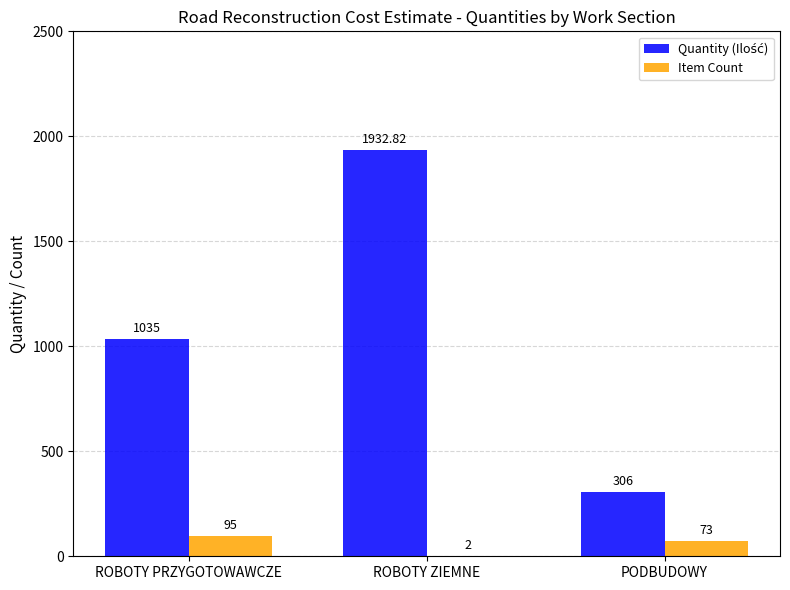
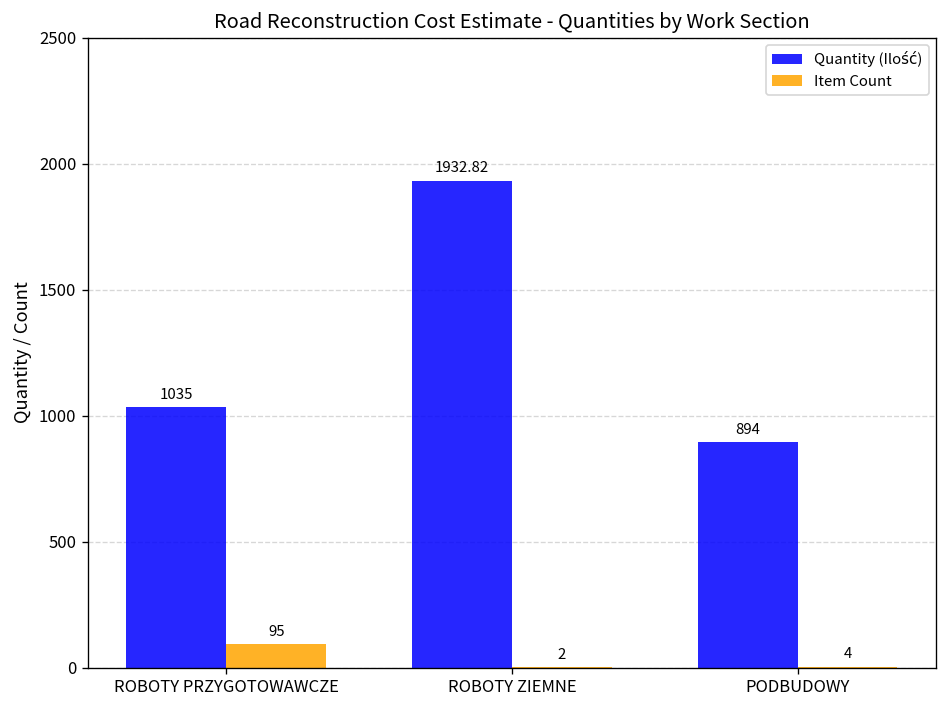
Quantity (Ilość), PODBUDOWY: 306 -> 894
Item Count, PODBUDOWY: 73 -> 4
